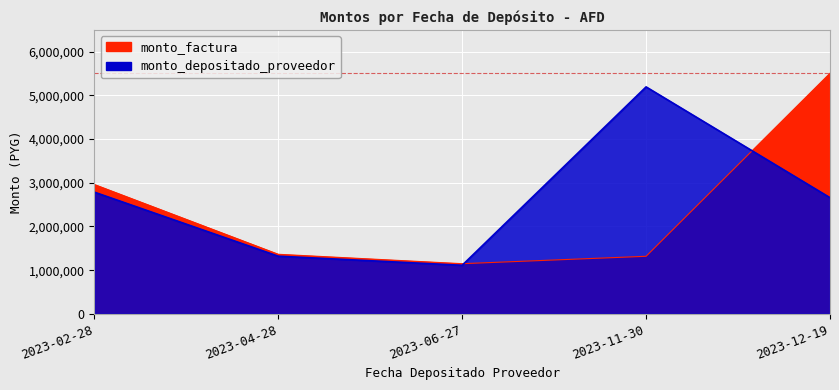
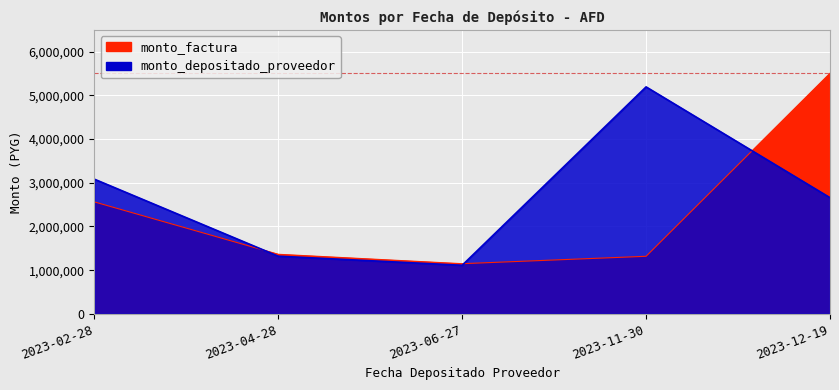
monto_factura, 2023-02-28: 3,000,000 -> 2,600,000
monto_depositado_proveedor, 2023-02-28: 2,800,000 -> 3,100,000
